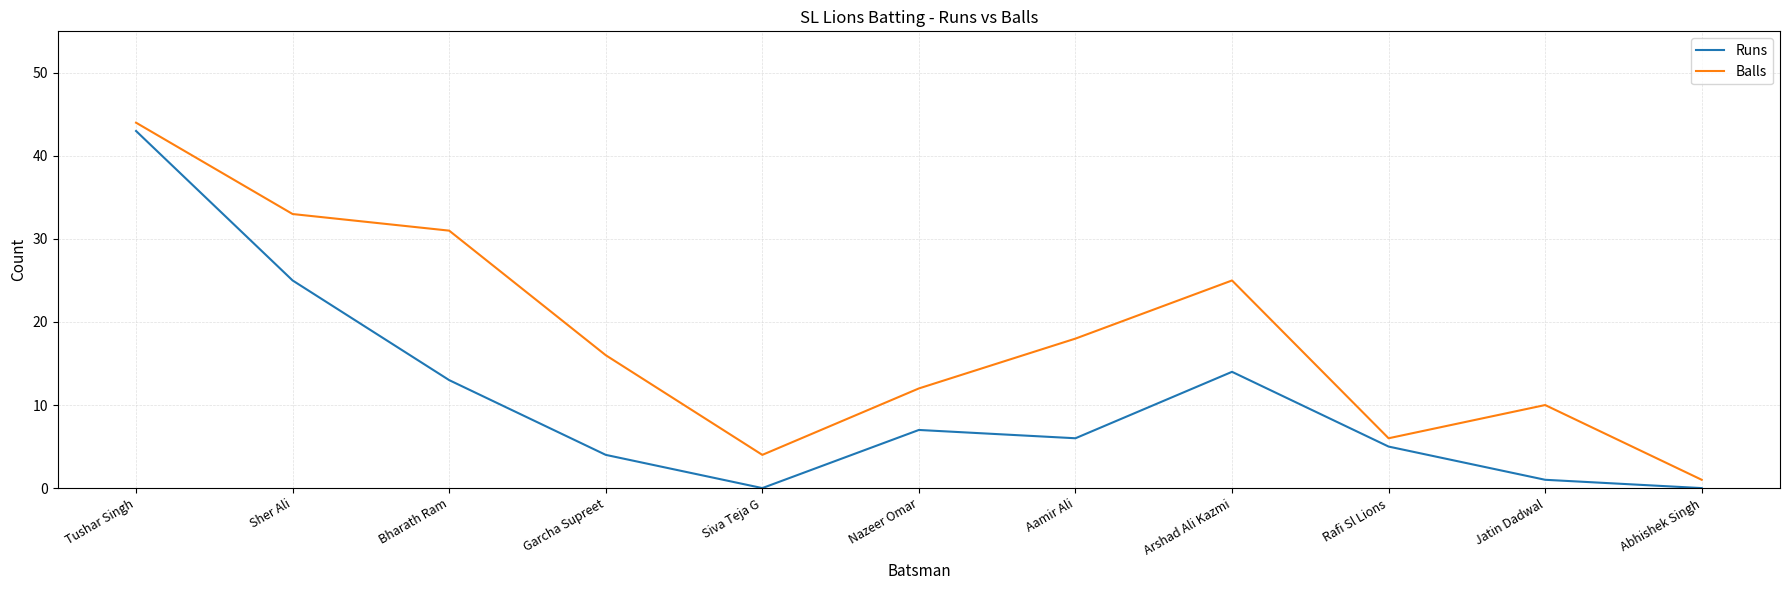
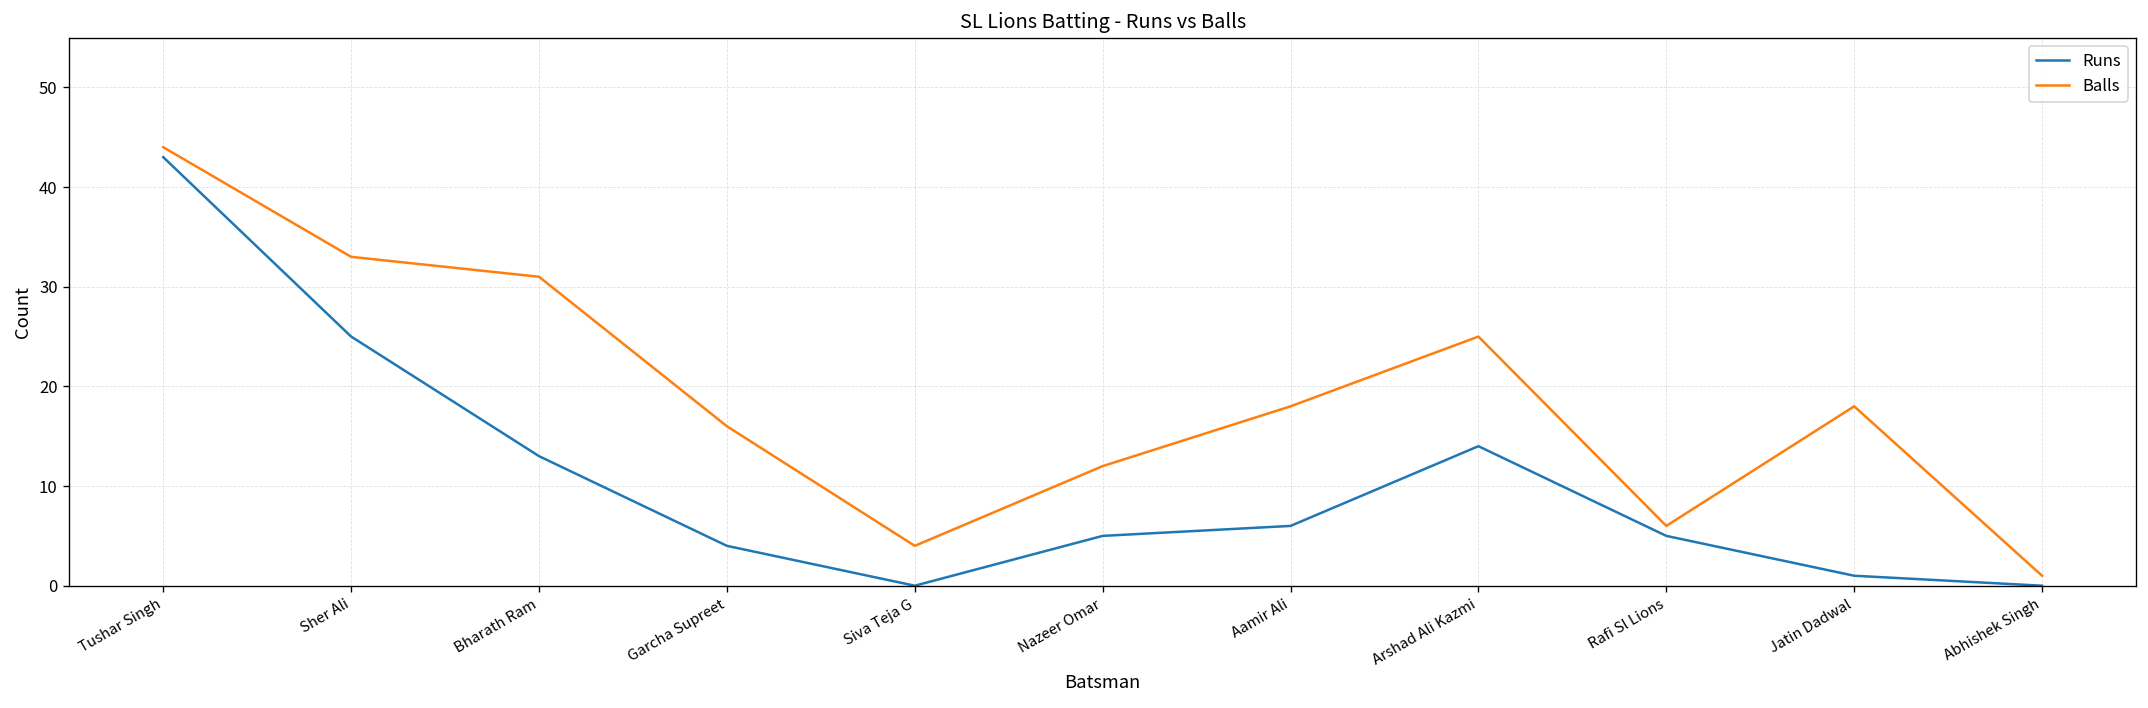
Runs, Nazeer Omar: 7 -> 5
Balls, Jatin Dadwal: 10 -> 18
